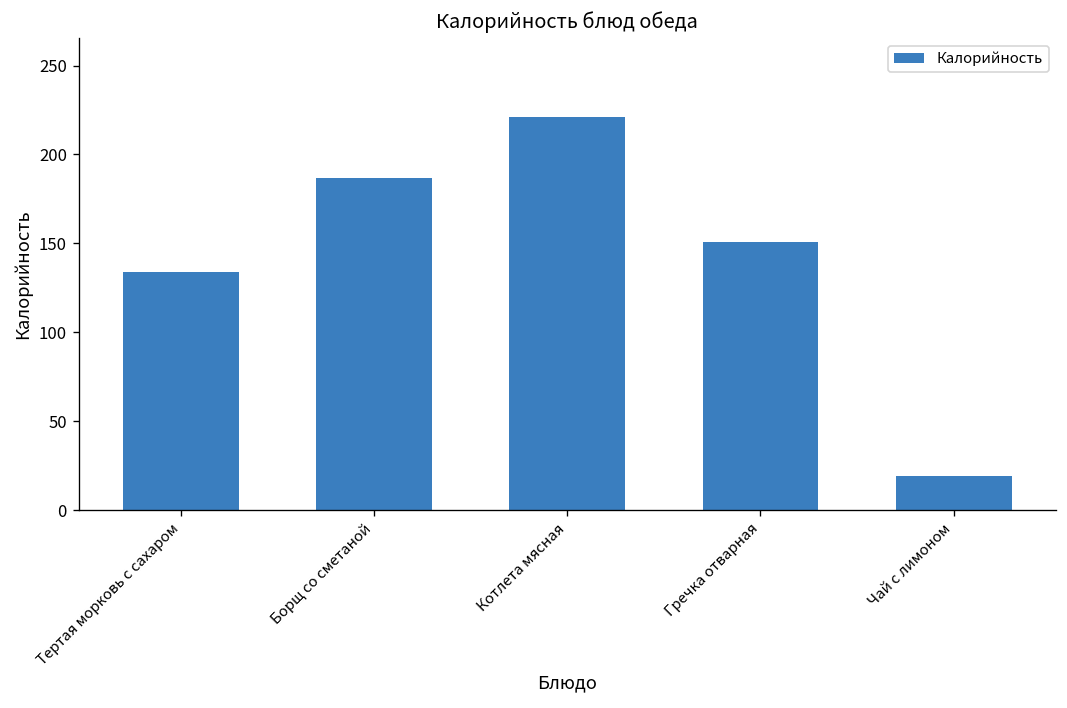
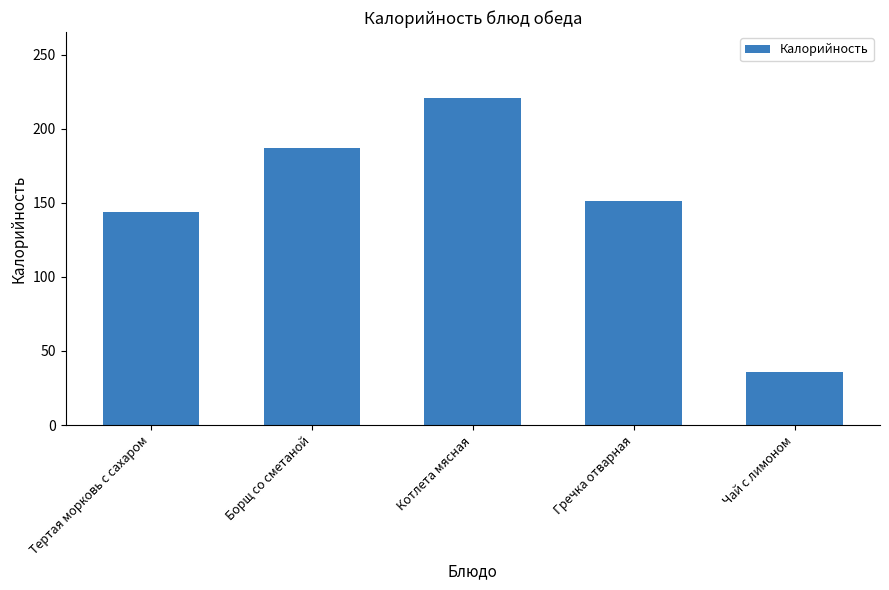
Тертая морковь с сахаром: 134 -> 144
Чай с лимоном: 19 -> 36
